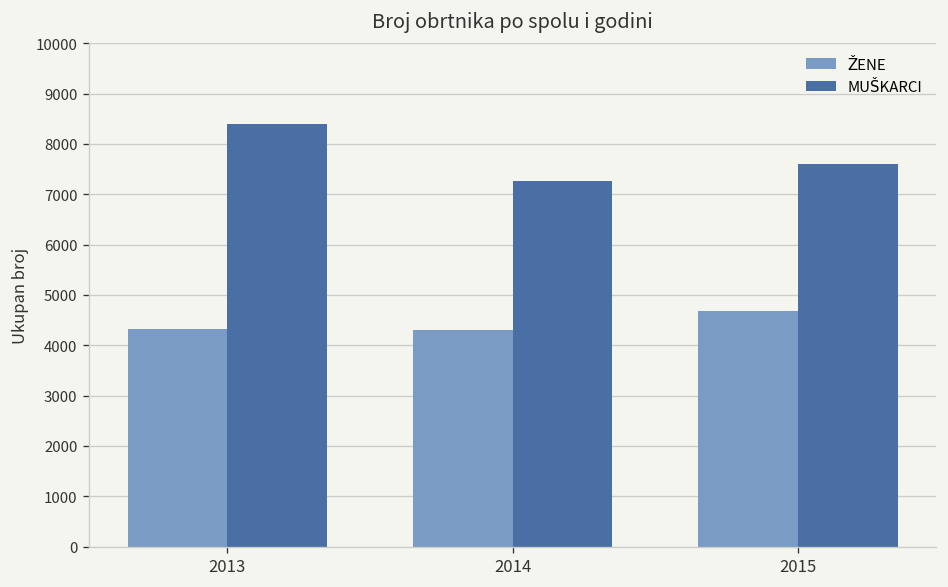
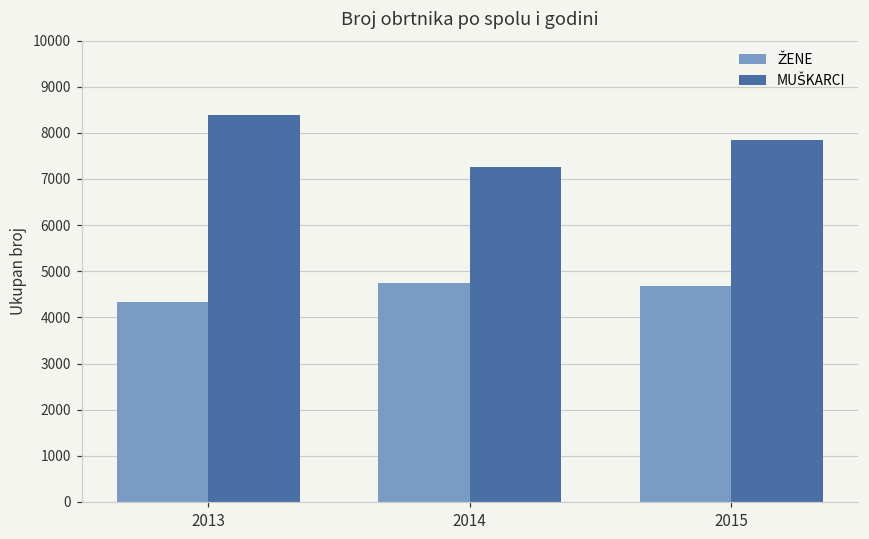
ŽENE, 2014: 4300 -> 4700
MUŠKARCI, 2015: 7600 -> 7800
